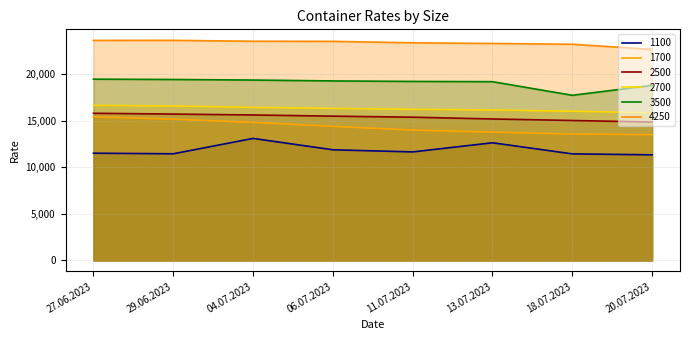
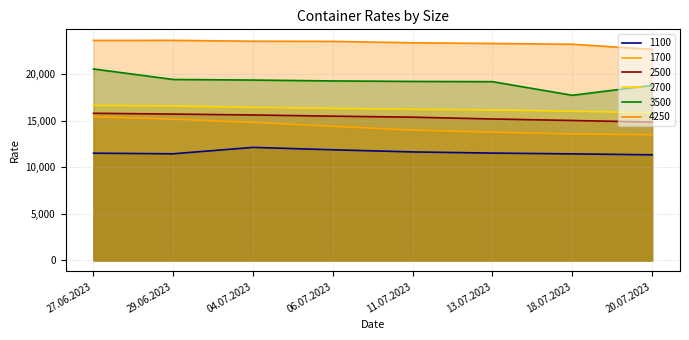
3500, 27.06.2023: 19,000 -> 21,000
1100, 04.07.2023: 13,000 -> 12,000
1100, 13.07.2023: 13,000 -> 12,000
